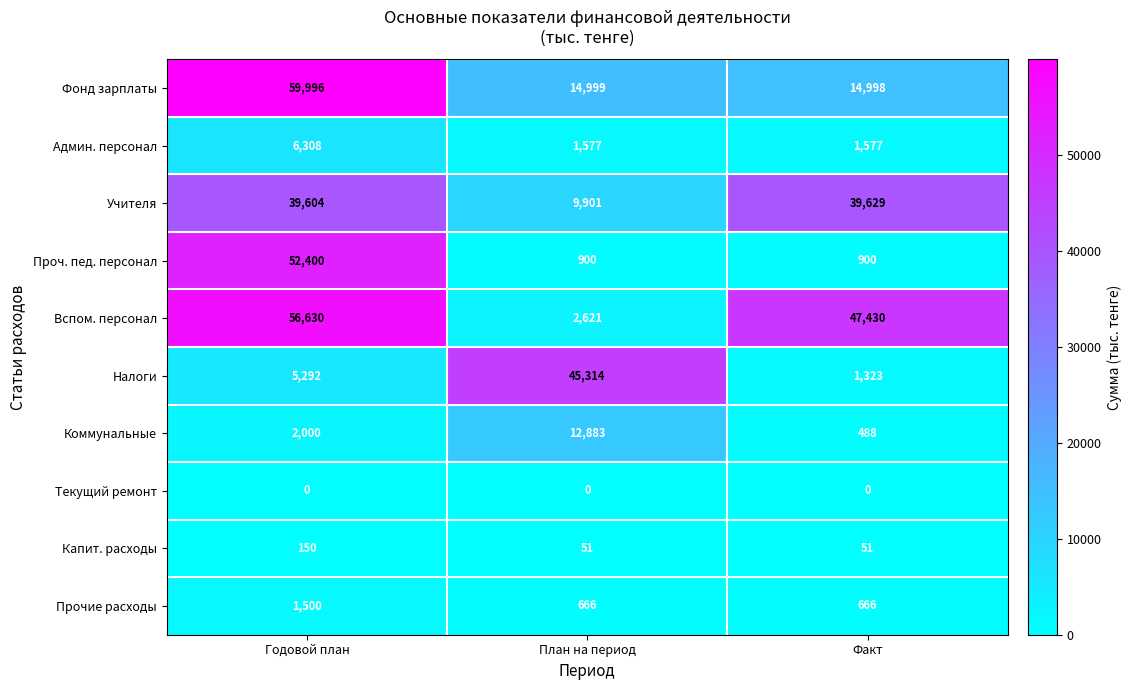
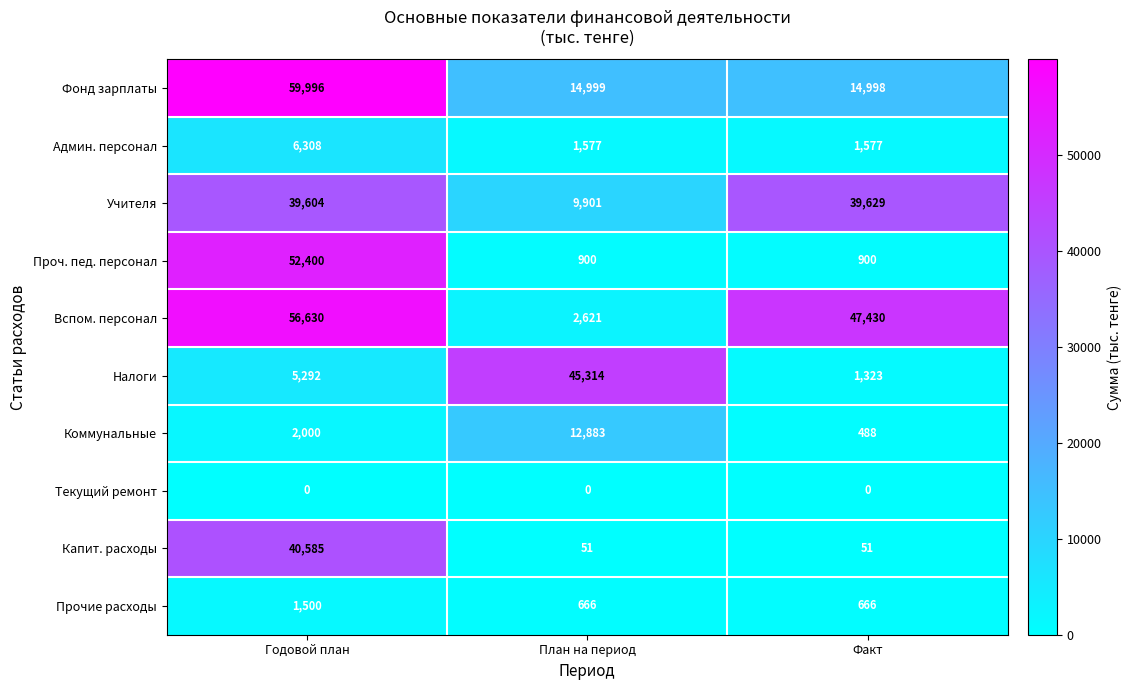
Капит. расходы, Годовой план: 150 -> 40,585
